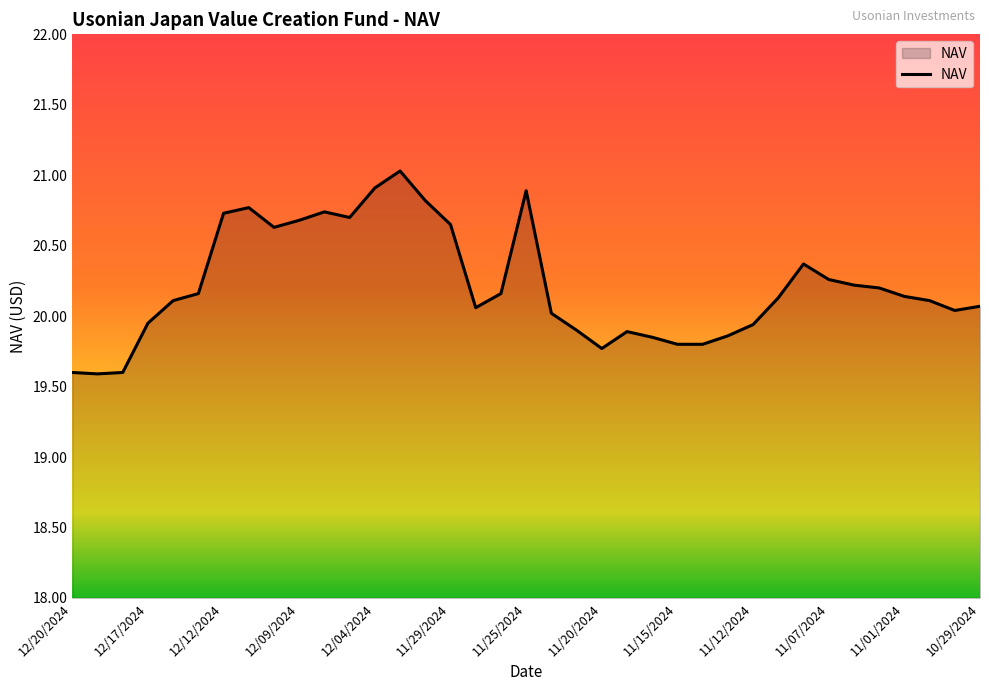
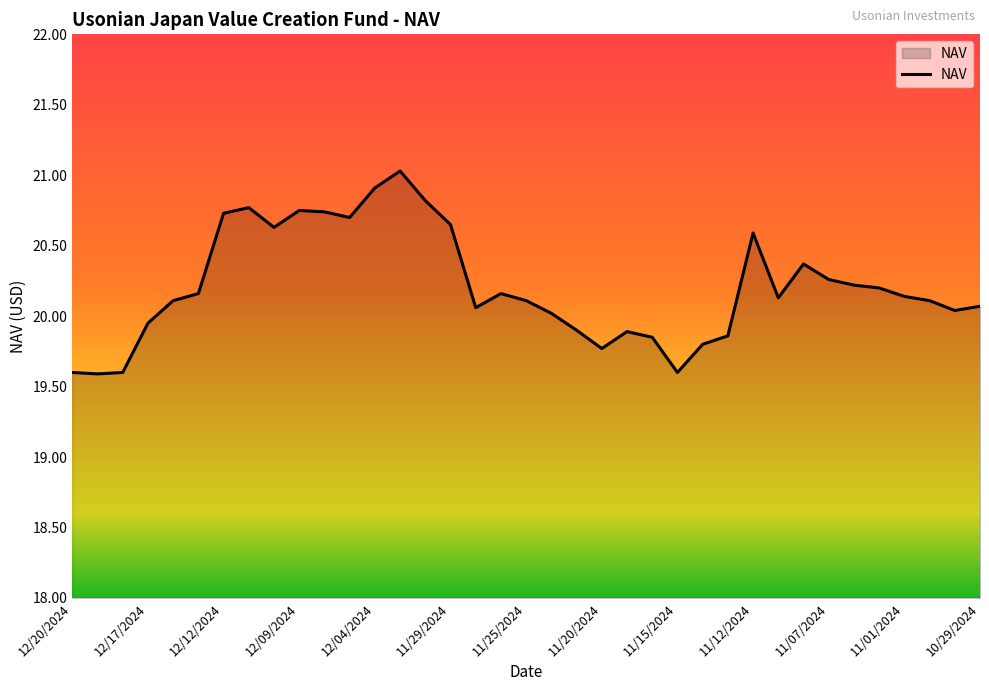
12/09/2024: 20.68 -> 20.75
11/25/2024: 20.89 -> 20.11
11/15/2024: 19.8 -> 19.6
11/12/2024: 19.94 -> 20.59
